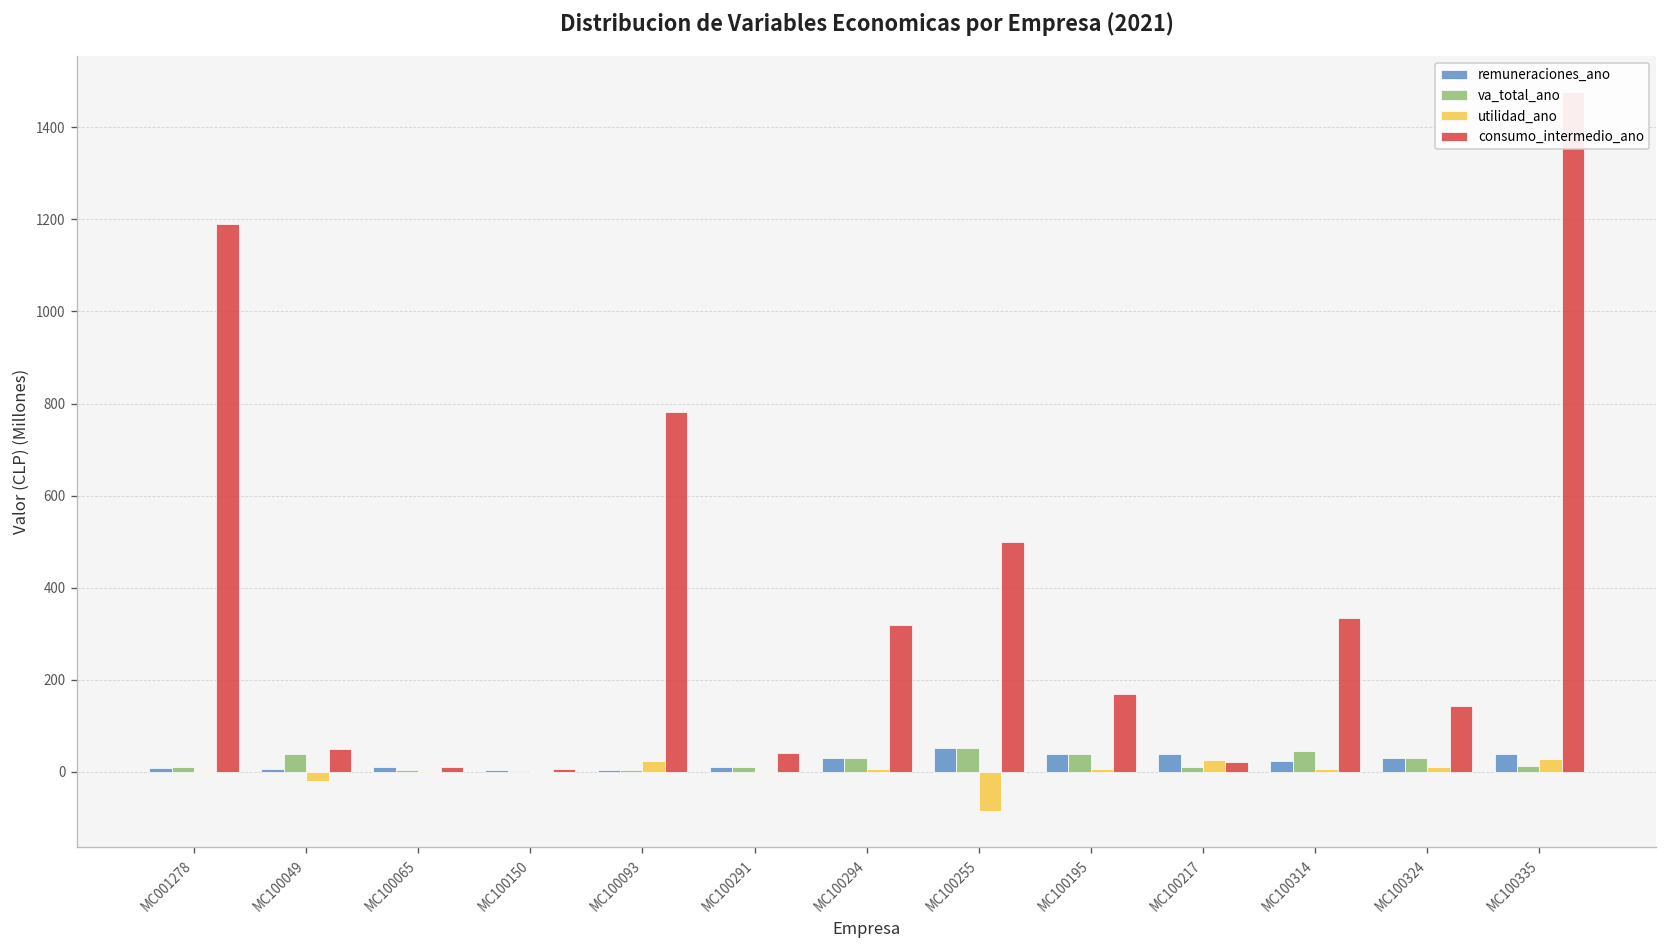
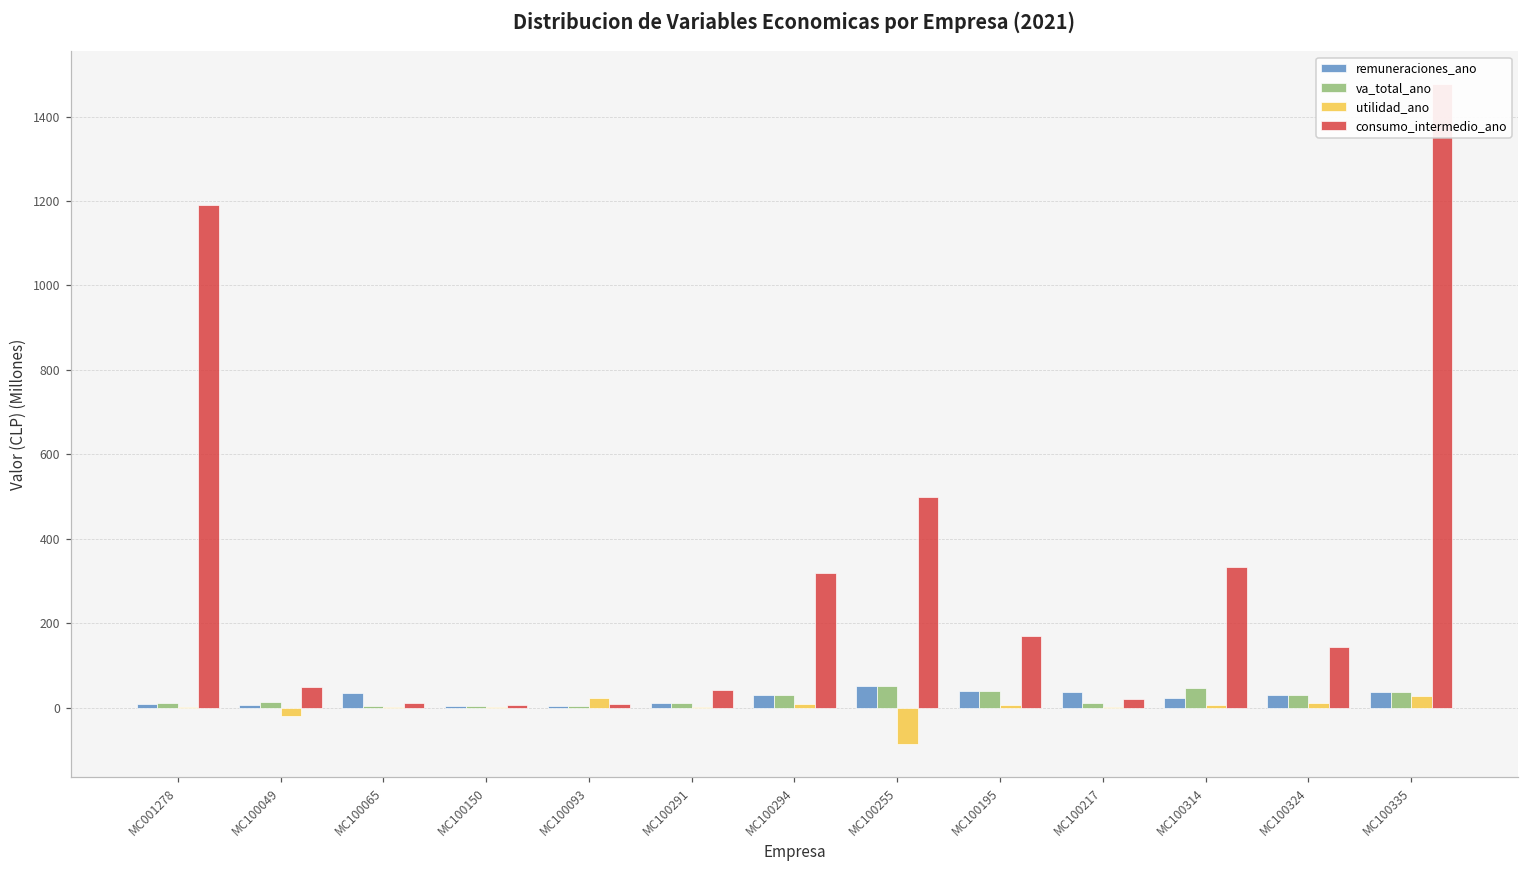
va_total_ano, MC100049: 40 -> 10
remuneraciones_ano, MC100065: 10 -> 30
consumo_intermedio_ano, MC100093: 780 -> 10
utilidad_ano, MC100217: 30 -> 0
va_total_ano, MC100335: 10 -> 40
